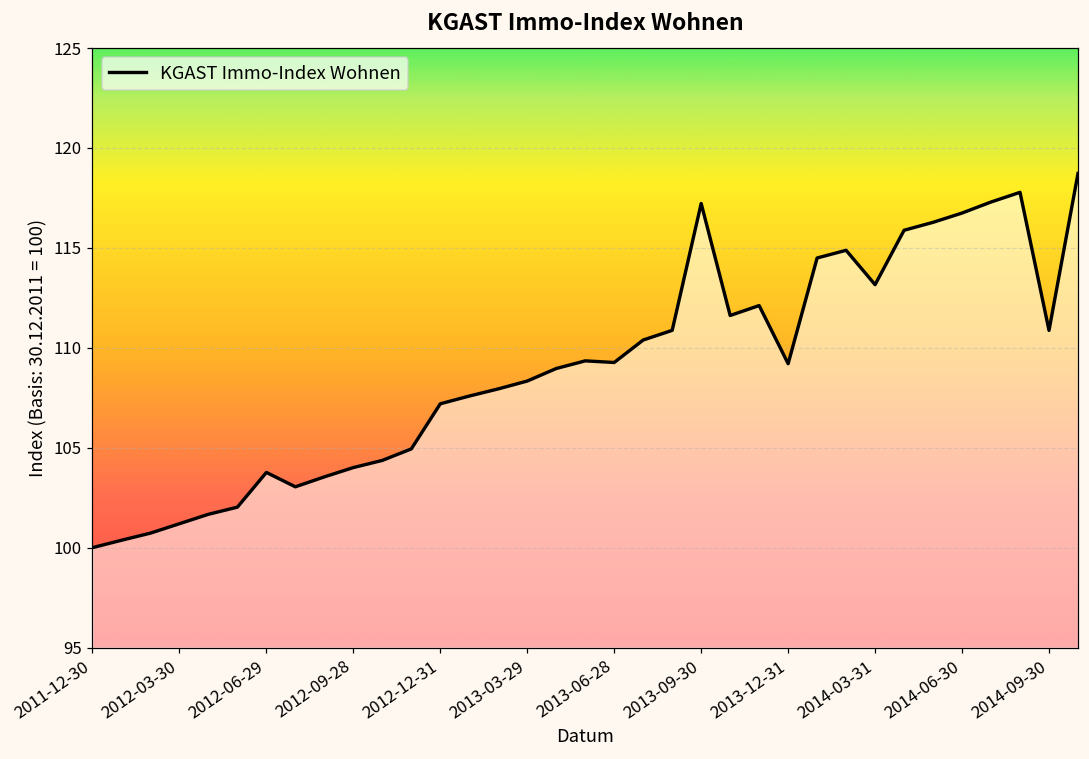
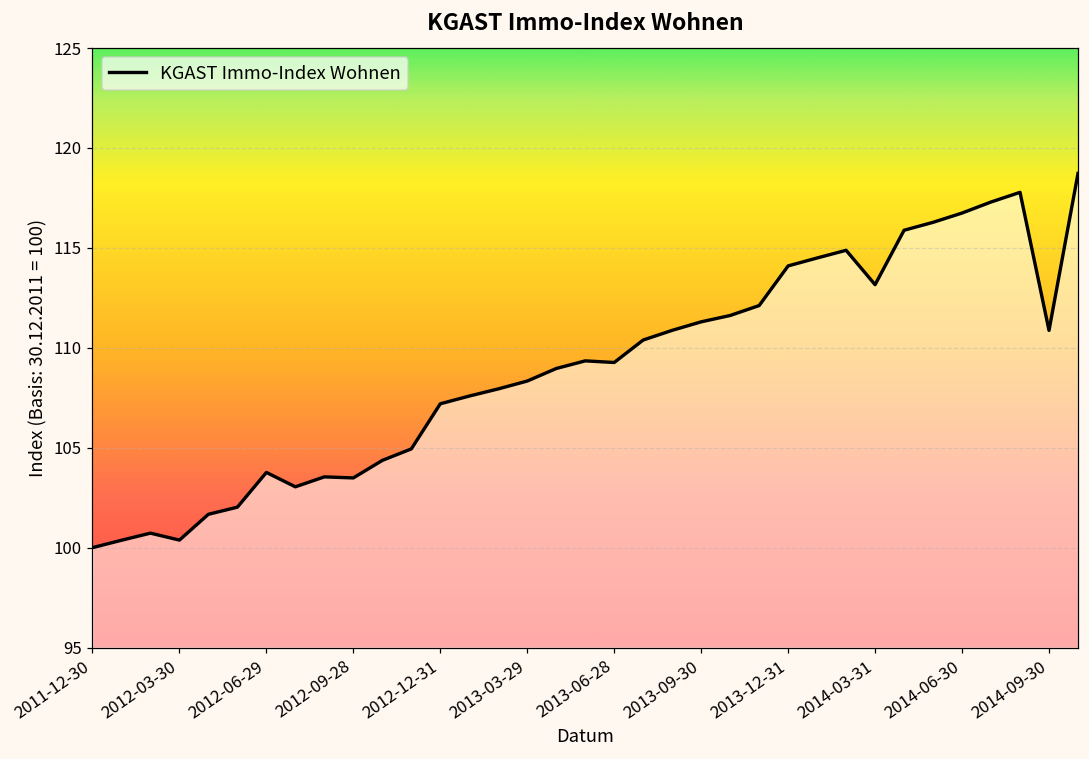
2012-03-30: 101.2 -> 100.4
2012-09-28: 104.0 -> 103.5
2013-09-30: 117.2 -> 111.3
2013-12-31: 109.2 -> 114.1
